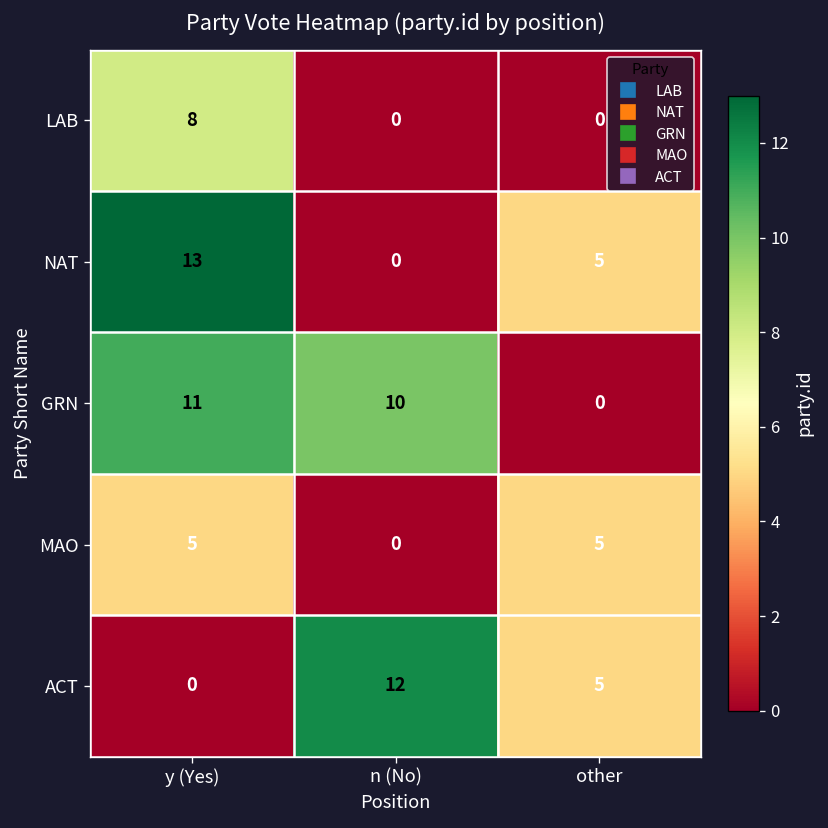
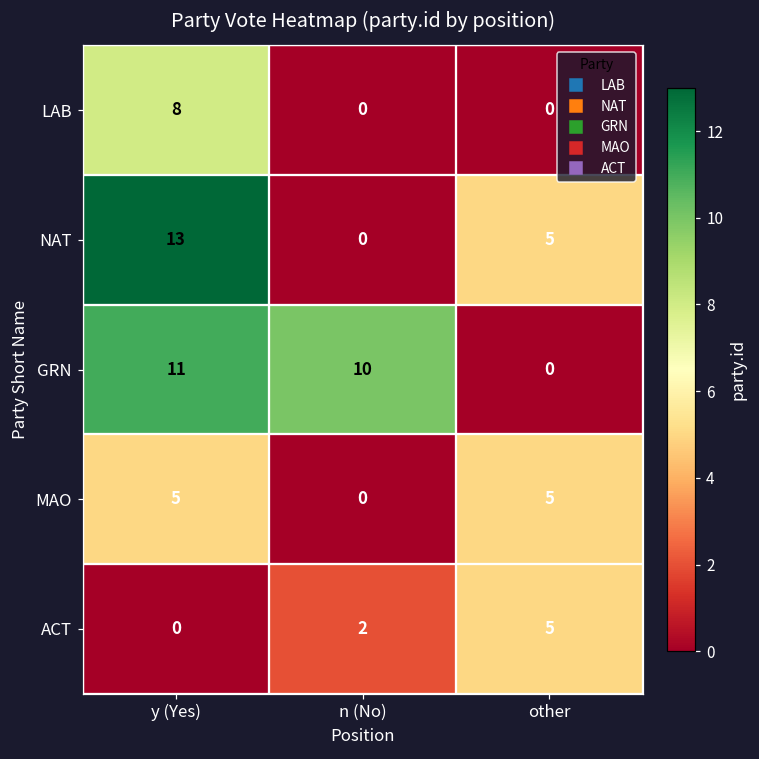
ACT, n (No): 12 -> 2
